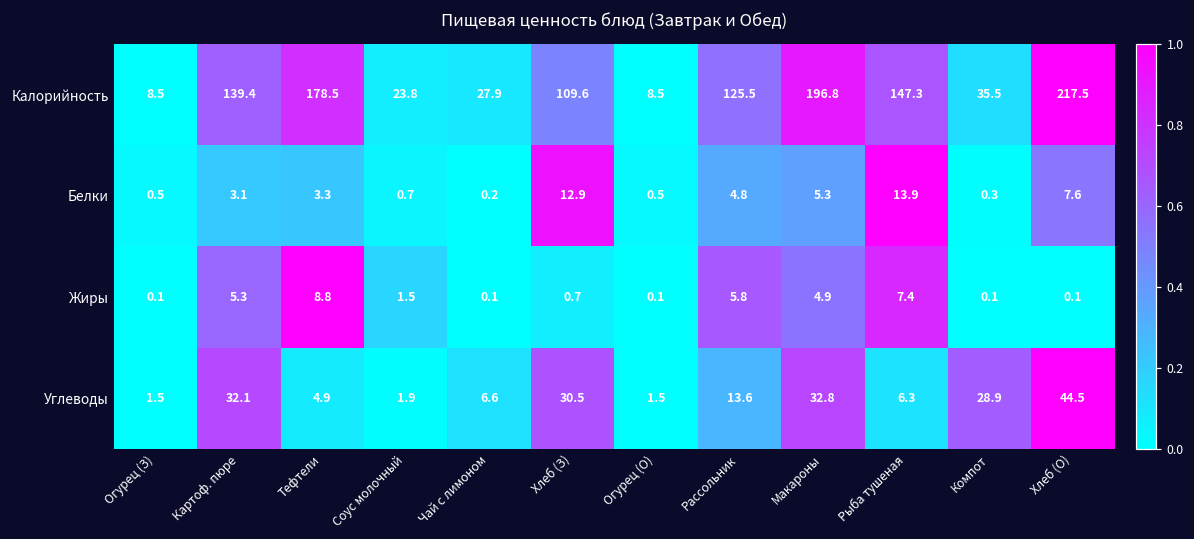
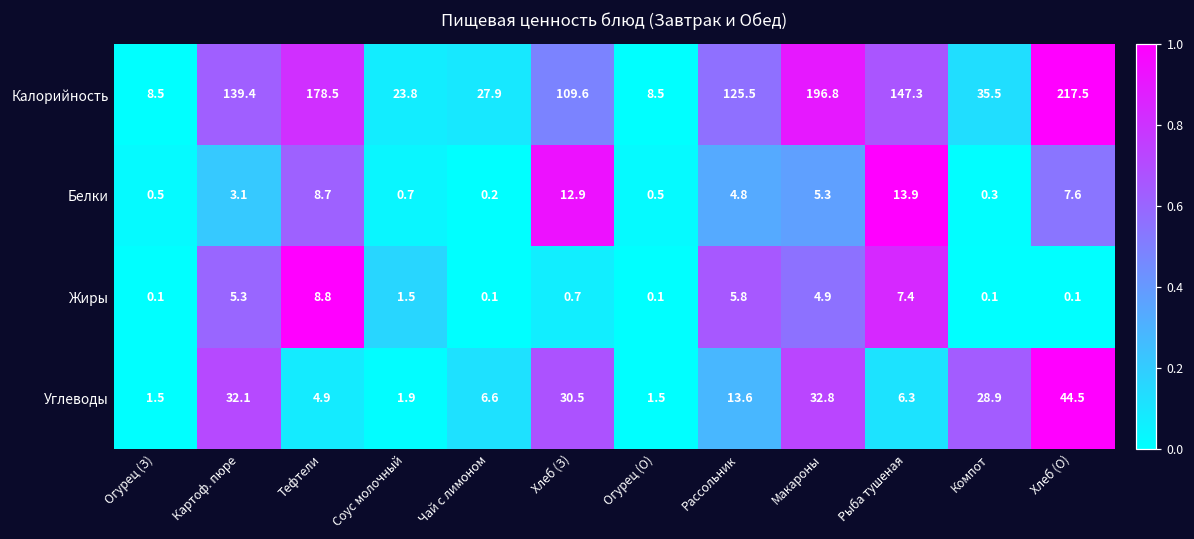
Белки, Тефтели: 3.3 -> 8.7
